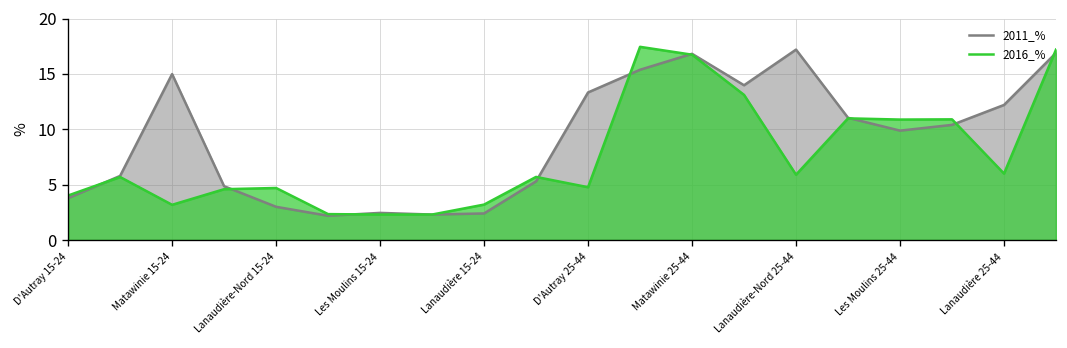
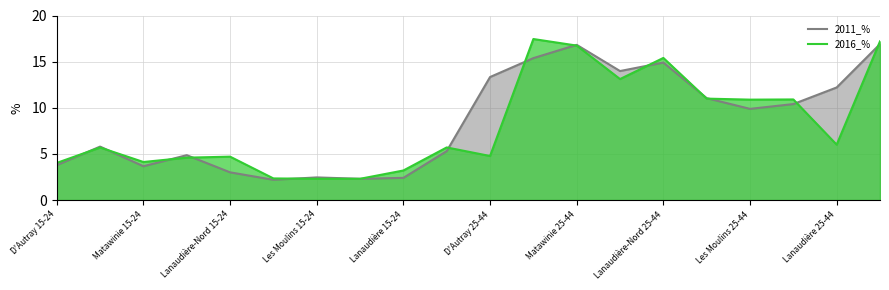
2011_%, Matawinie 15-24: 15 -> 4
2016_%, Matawinie 15-24: 3 -> 4
2011_%, Lanaudière-Nord 25-44: 17 -> 15
2016_%, Lanaudière-Nord 25-44: 6 -> 15
